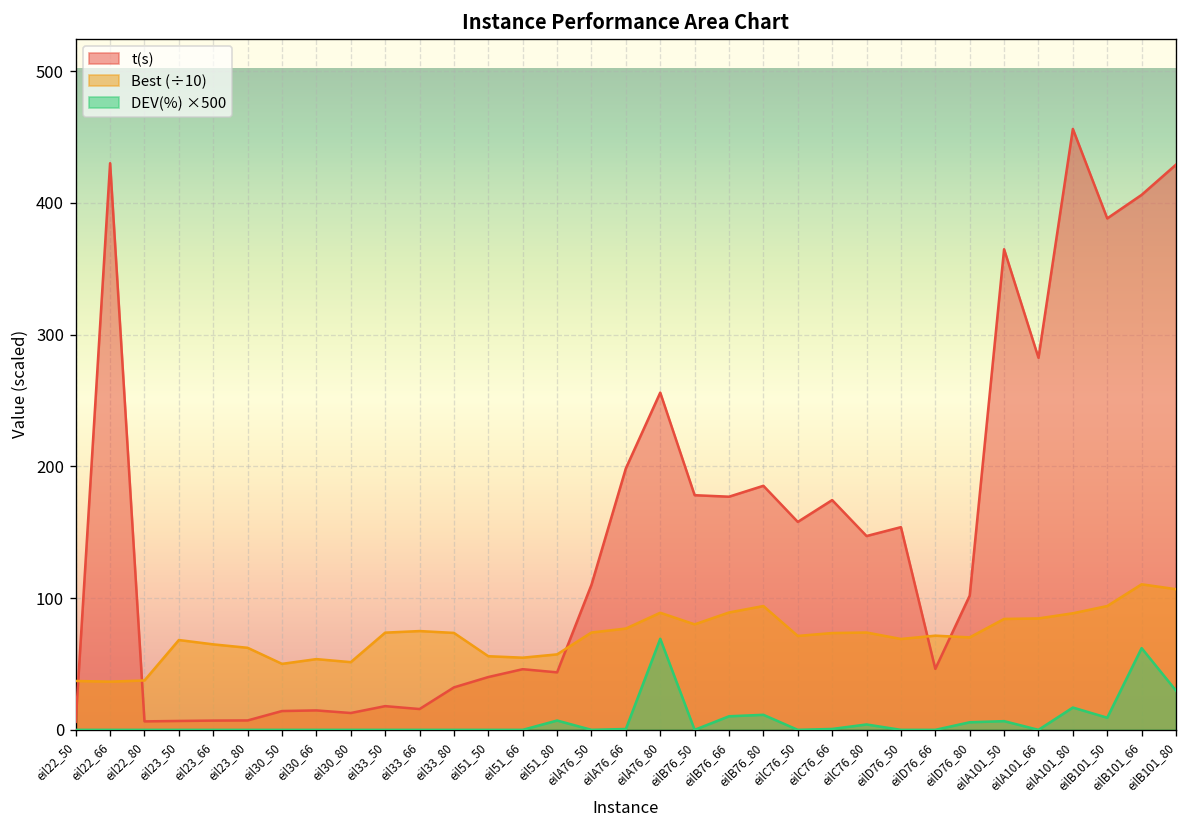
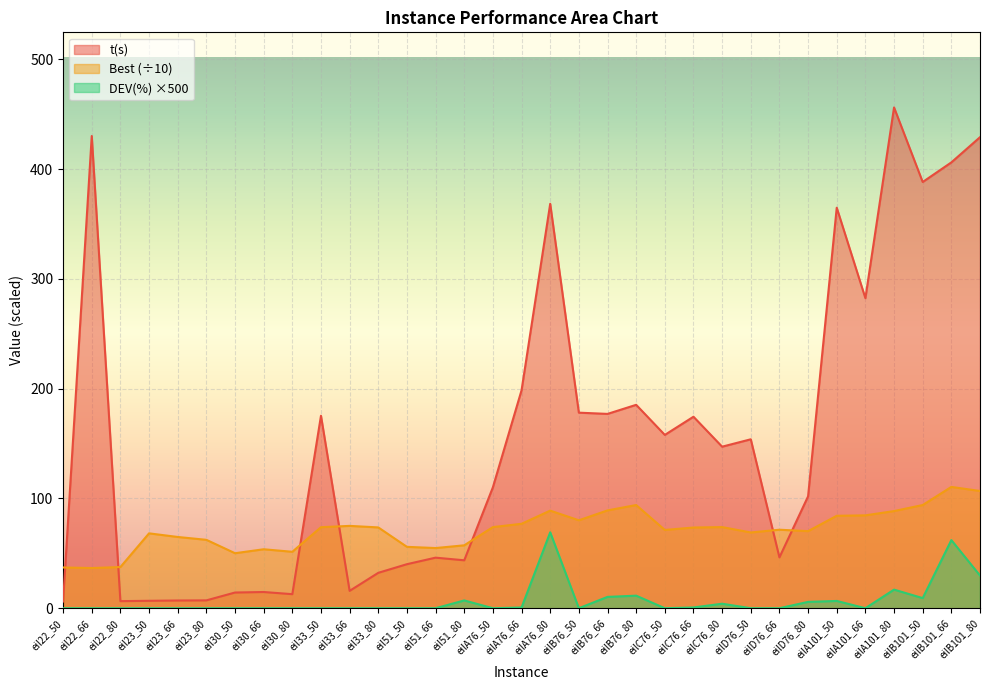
t(s), eil33_50: 18 -> 175
t(s), eilA76_80: 256 -> 368
